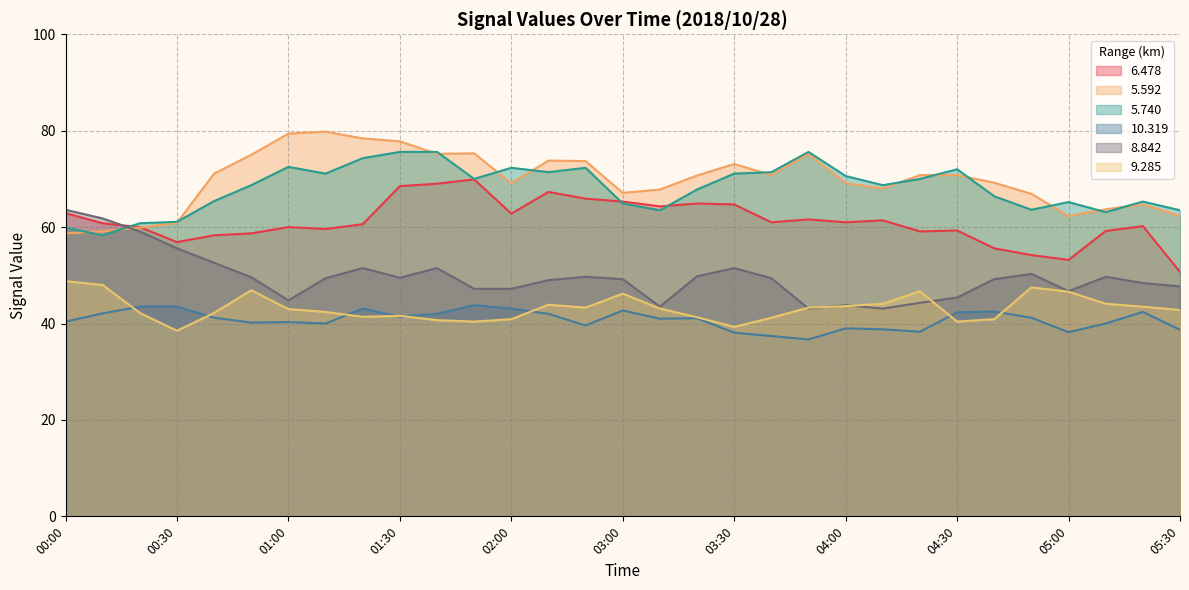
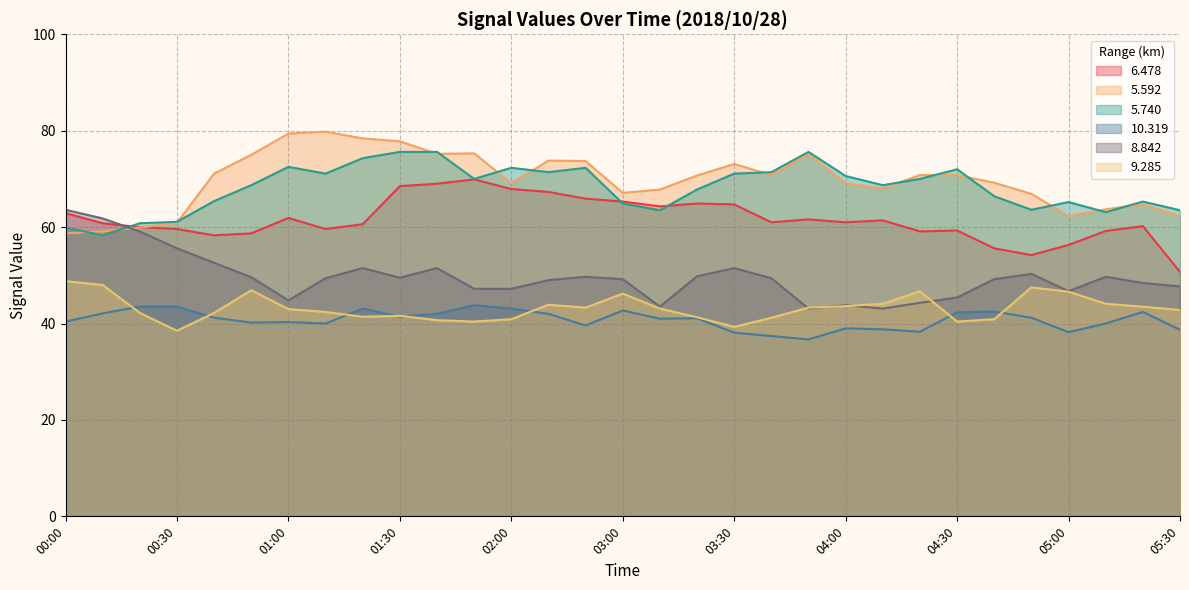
6.478, 00:30: 57 -> 60
6.478, 01:00: 60 -> 62
6.478, 02:00: 63 -> 68
6.478, 05:00: 53 -> 56
